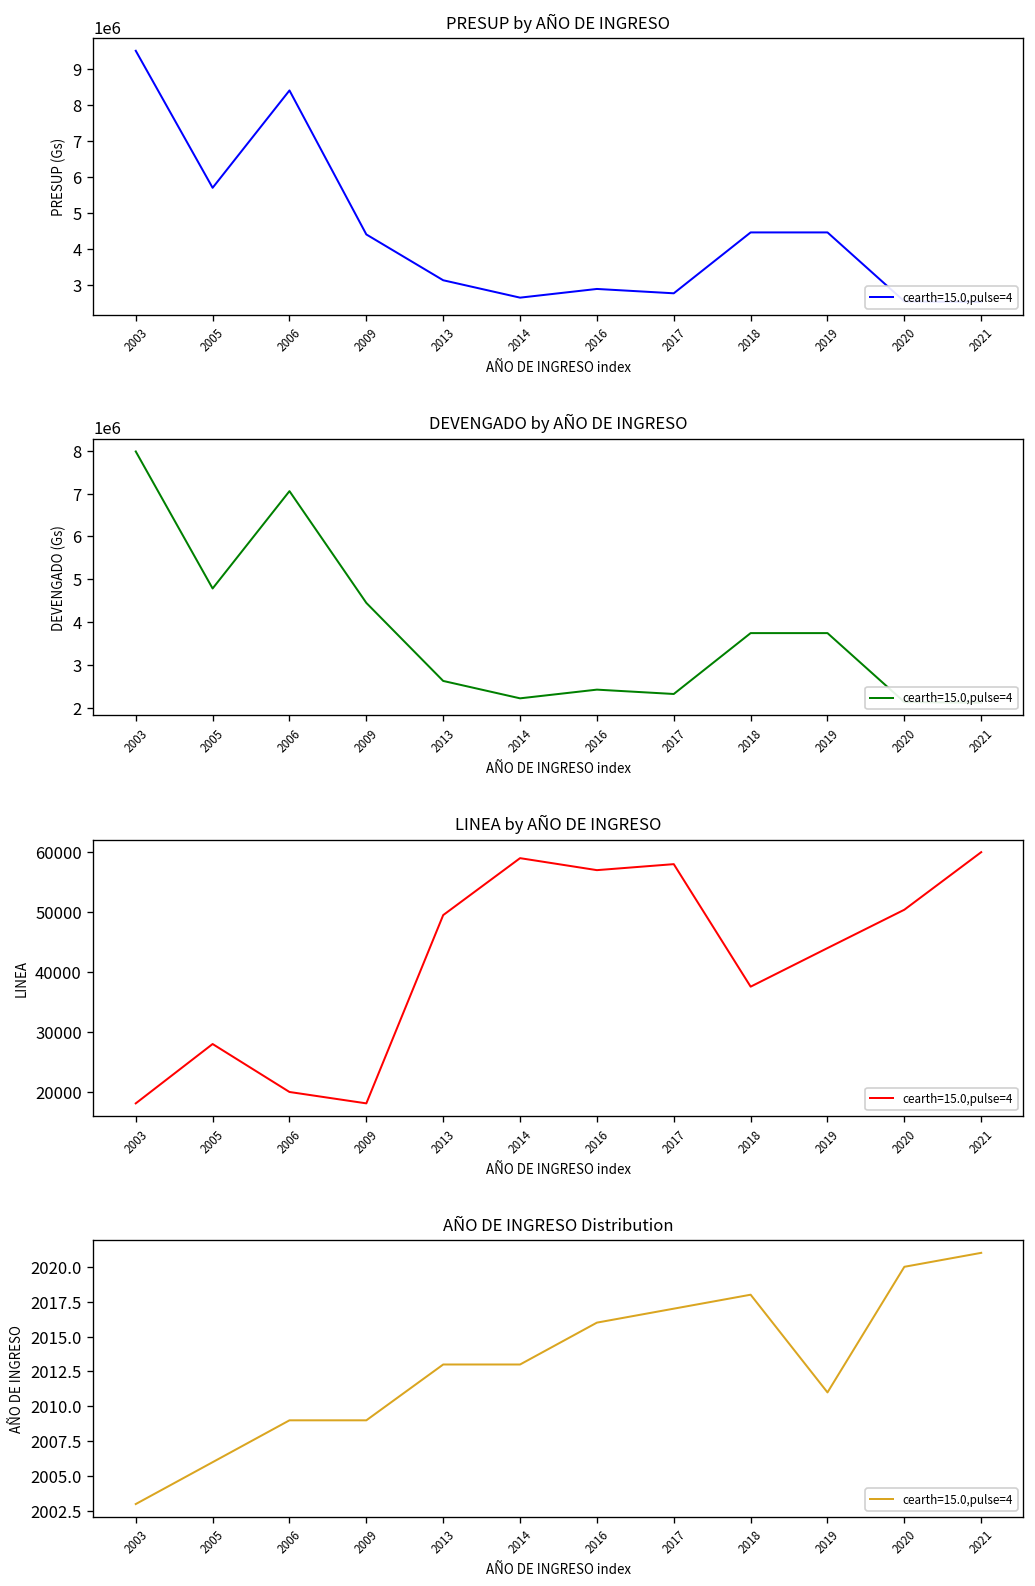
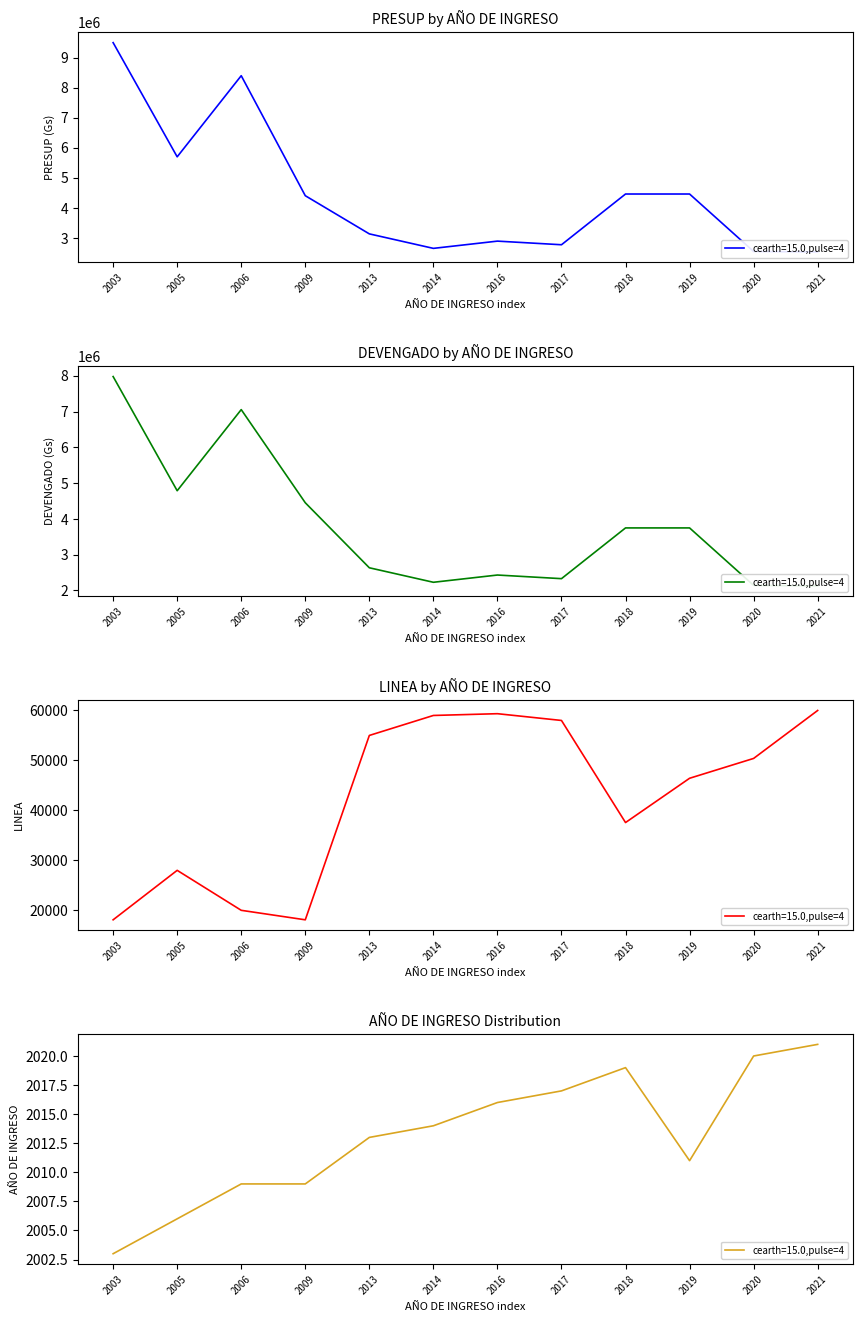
LINEA by AÑO DE INGRESO, 2013: 50000 -> 55000
LINEA by AÑO DE INGRESO, 2016: 57000 -> 59000
LINEA by AÑO DE INGRESO, 2019: 44000 -> 46000
AÑO DE INGRESO Distribution, 2014: 2013 -> 2014
AÑO DE INGRESO Distribution, 2018: 2018 -> 2019
